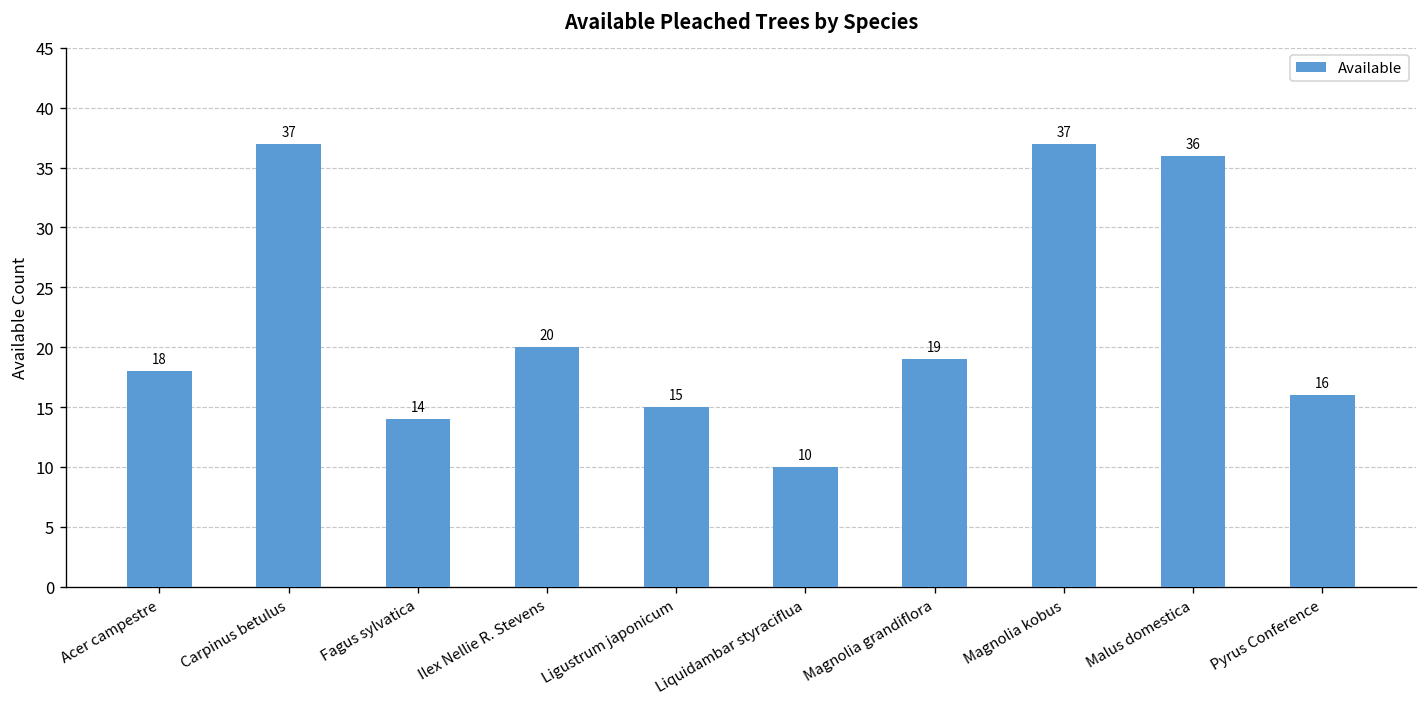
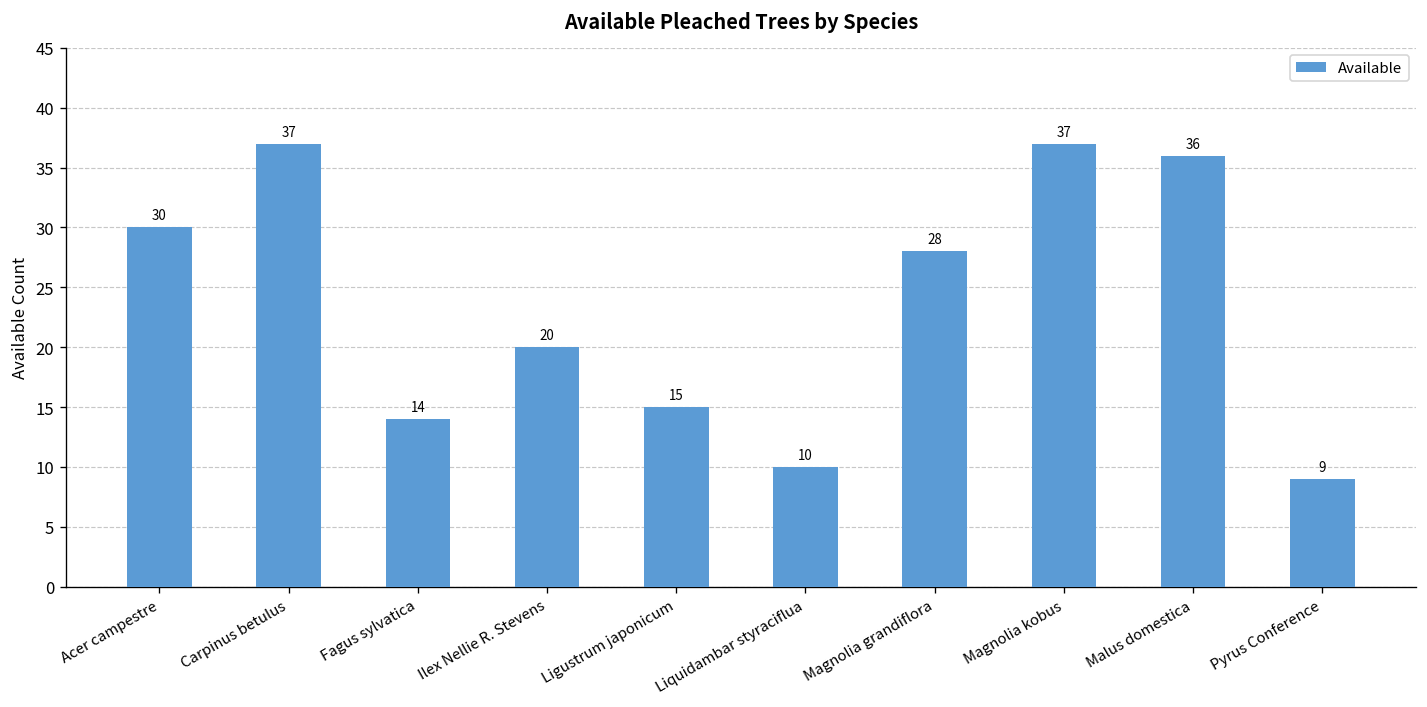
Acer campestre: 18 -> 30
Magnolia grandiflora: 19 -> 28
Pyrus Conference: 16 -> 9
